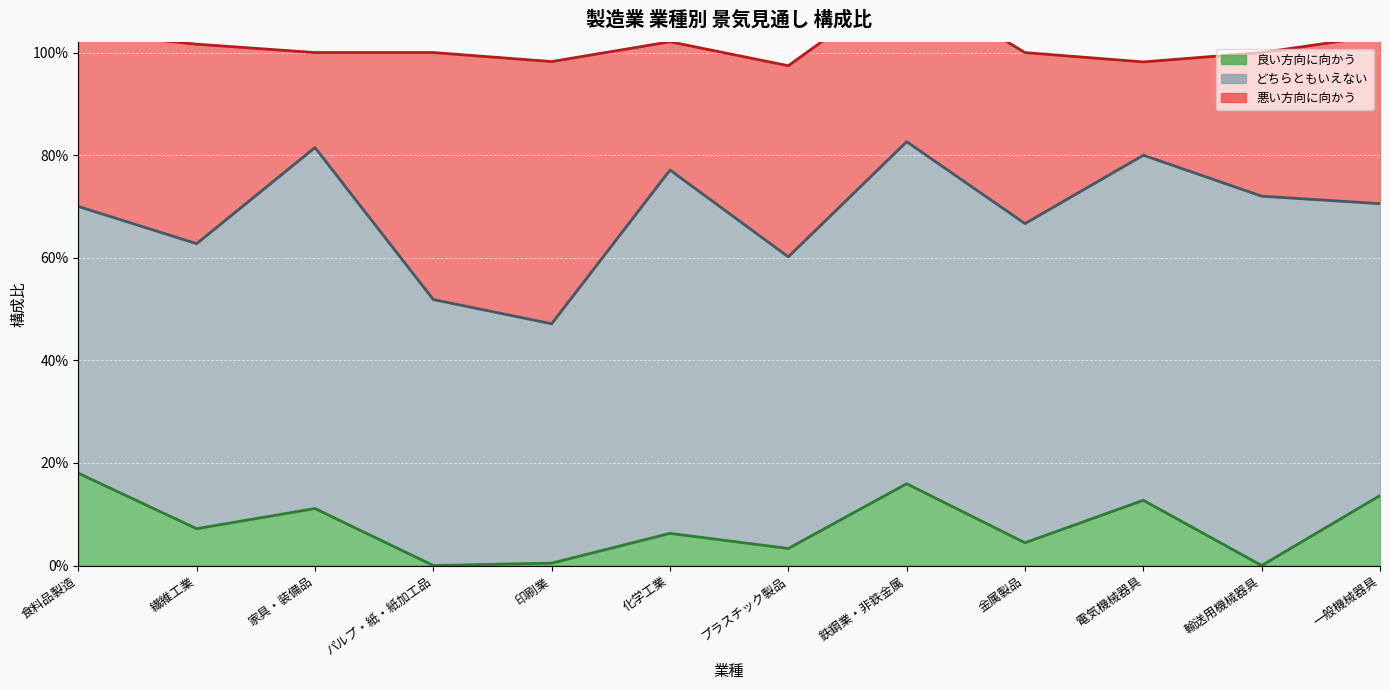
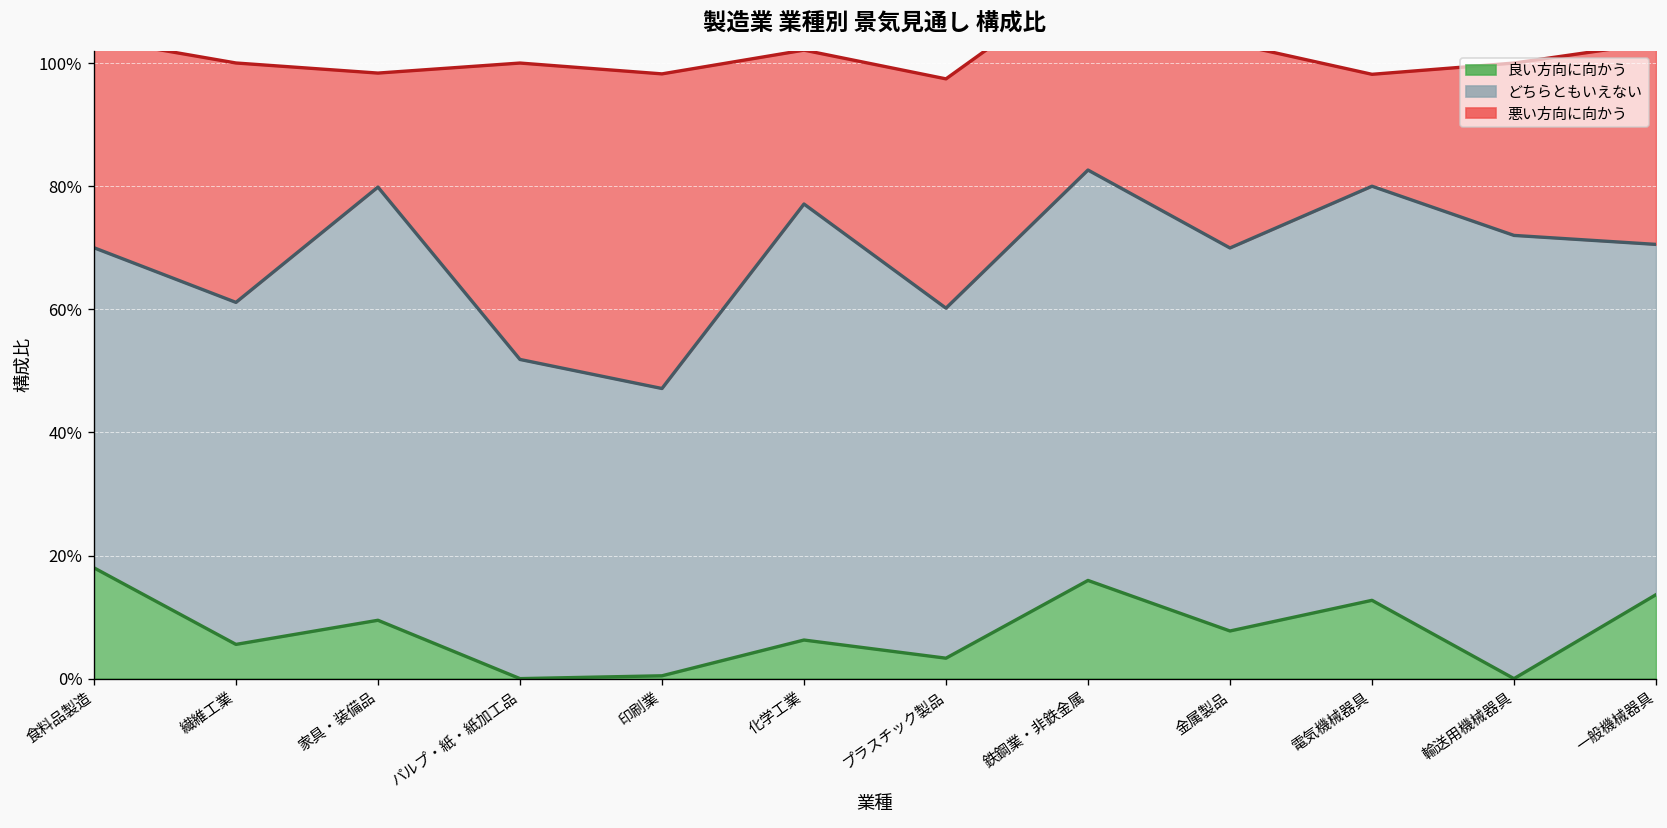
良い方向に向かう, 繊維工業: 7% -> 6%
良い方向に向かう, 家具・装備品: 11% -> 9%
良い方向に向かう, 金属製品: 4% -> 8%
